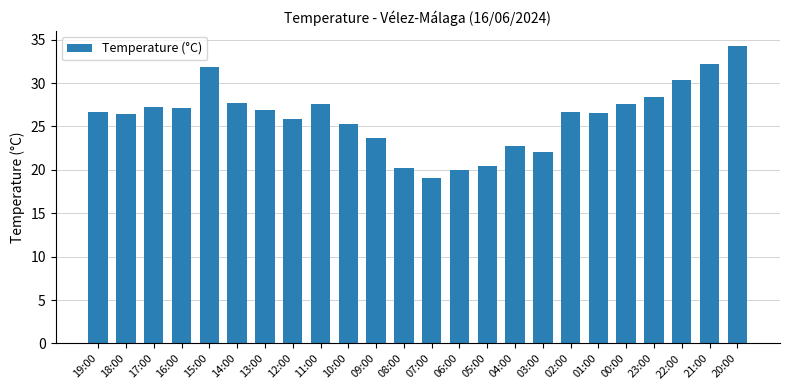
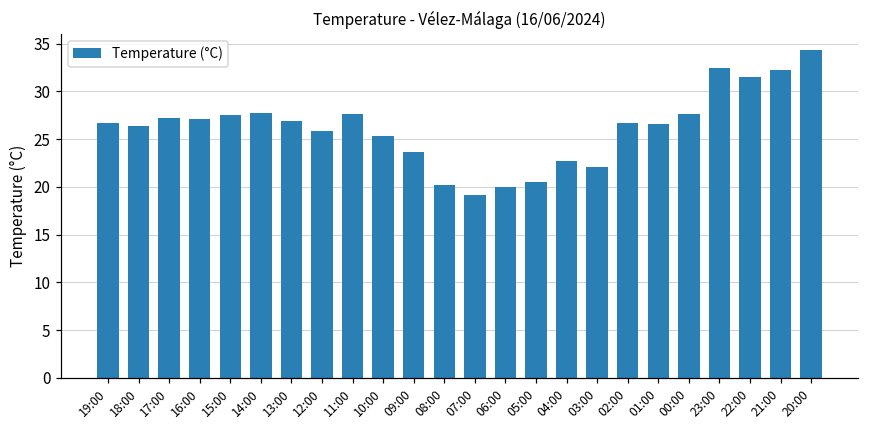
15:00: 32 -> 28
23:00: 28 -> 32
22:00: 30 -> 32
